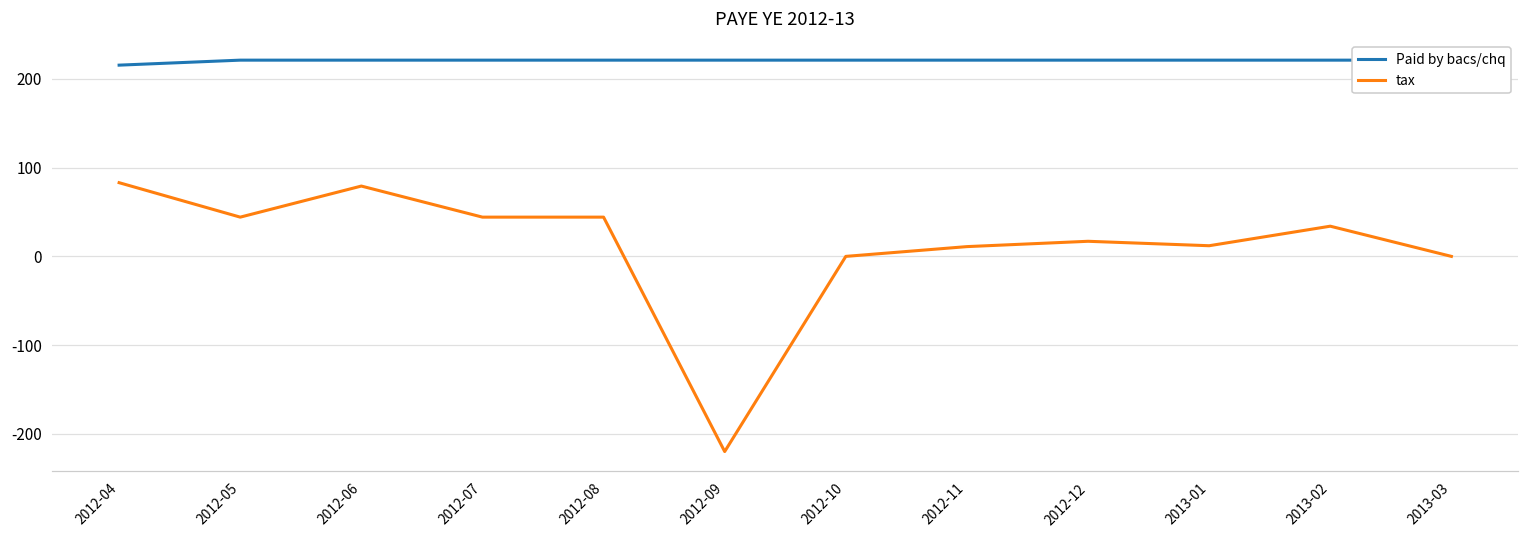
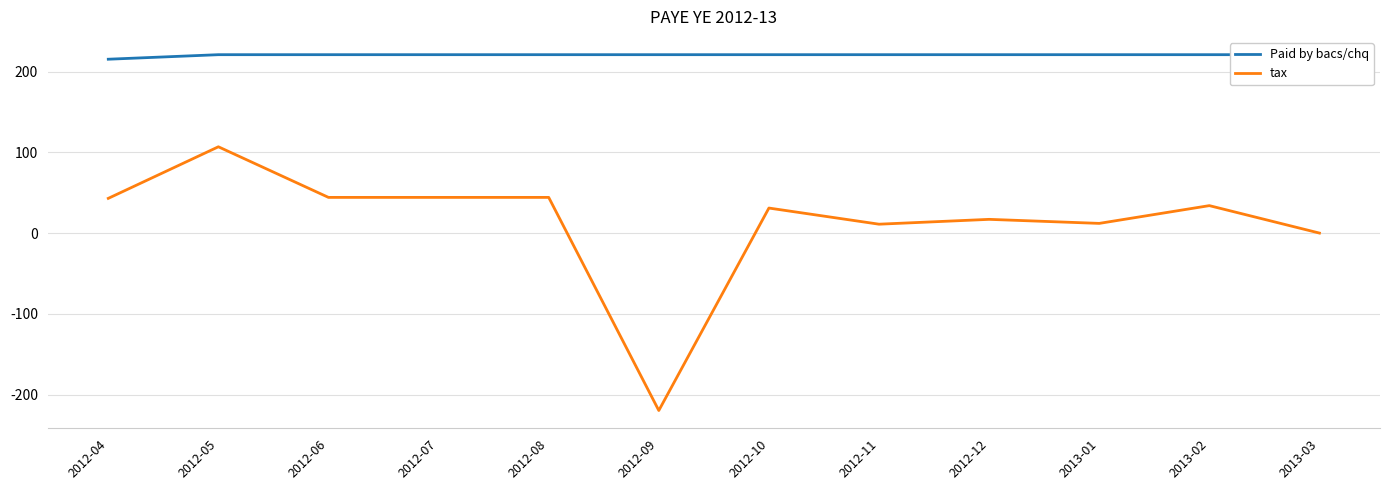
tax, 2012-04: 80 -> 40
tax, 2012-05: 40 -> 110
tax, 2012-06: 80 -> 40
tax, 2012-10: 0 -> 30
